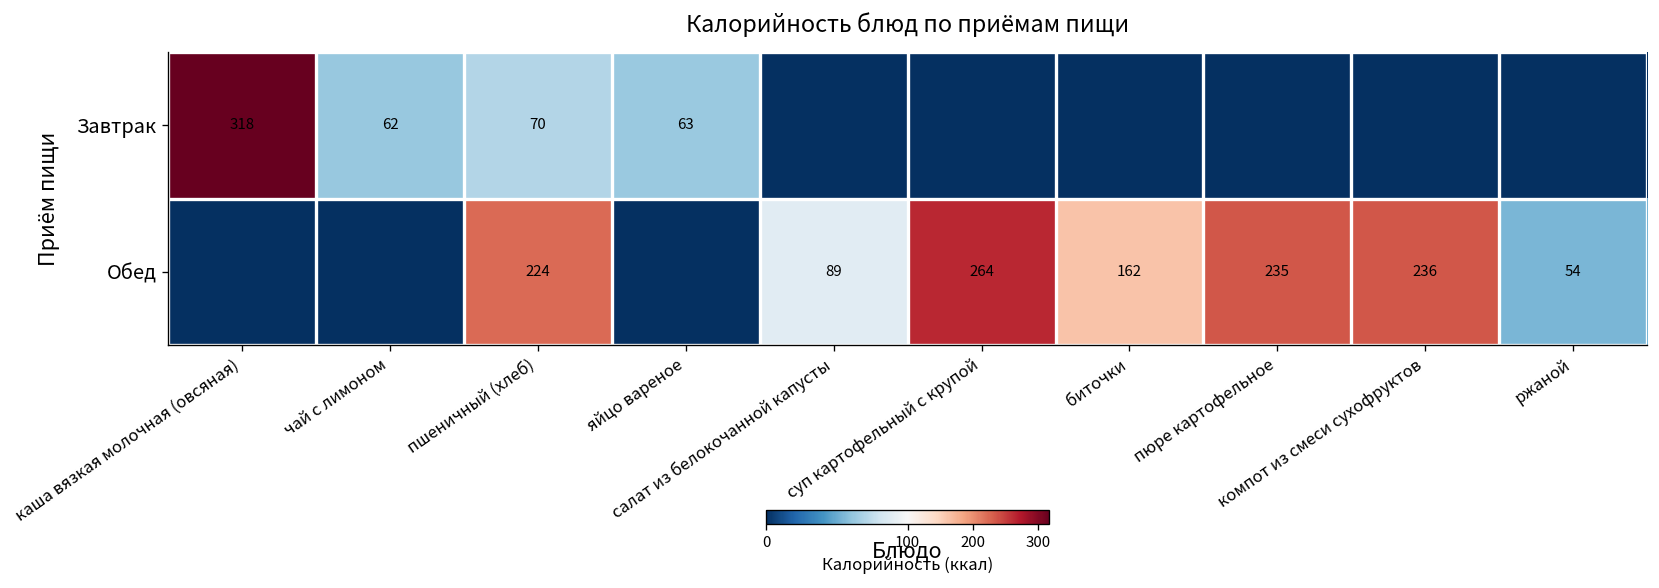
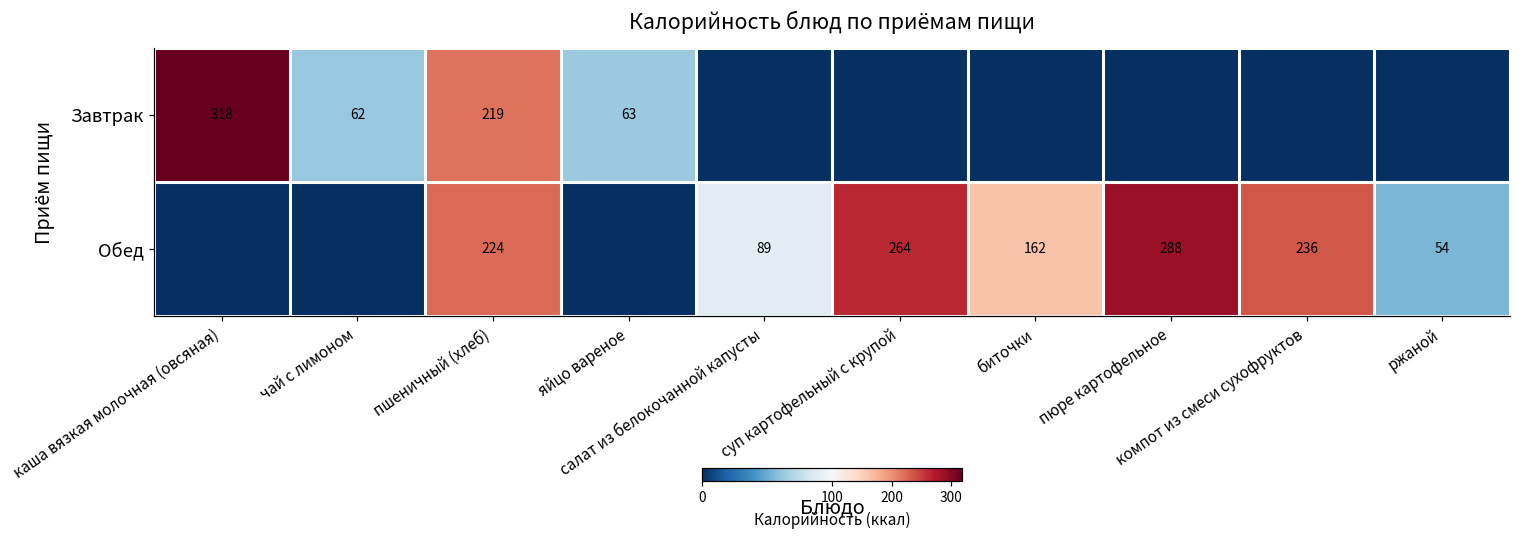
Завтрак, пшеничный (хлеб): 70 -> 219
Обед, пюре картофельное: 235 -> 288
